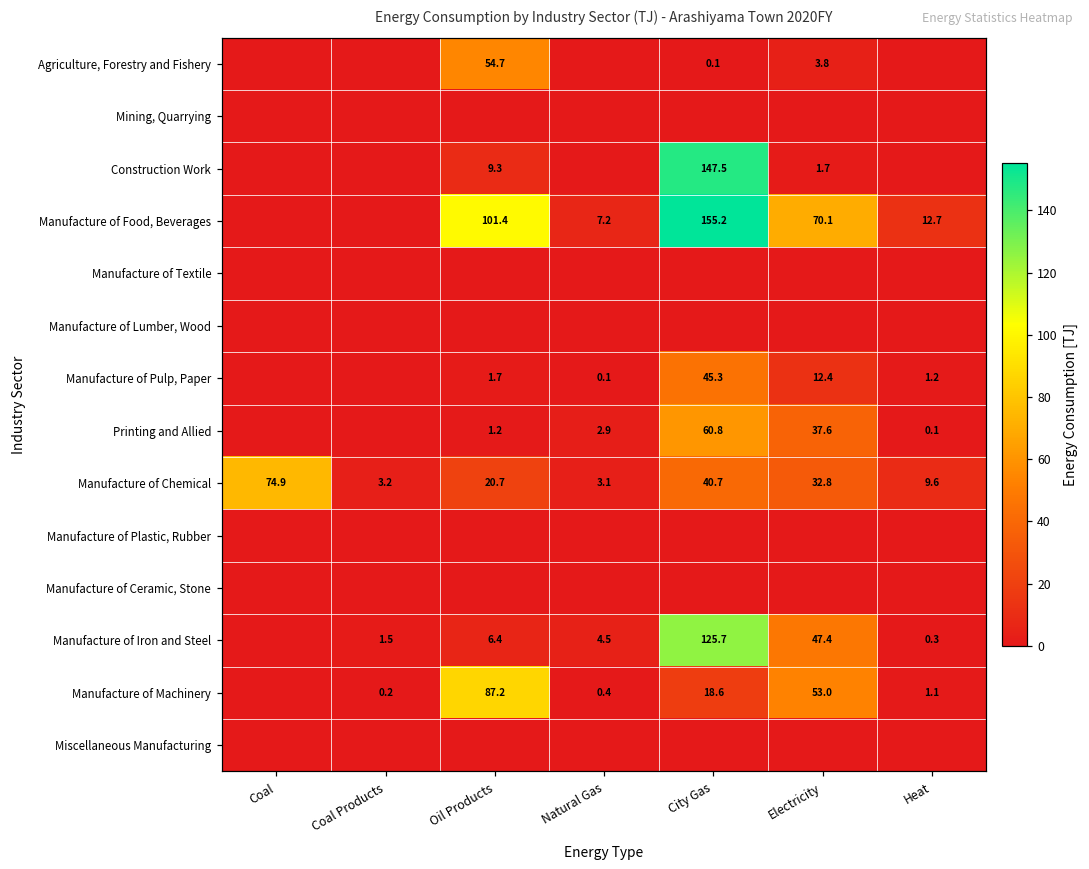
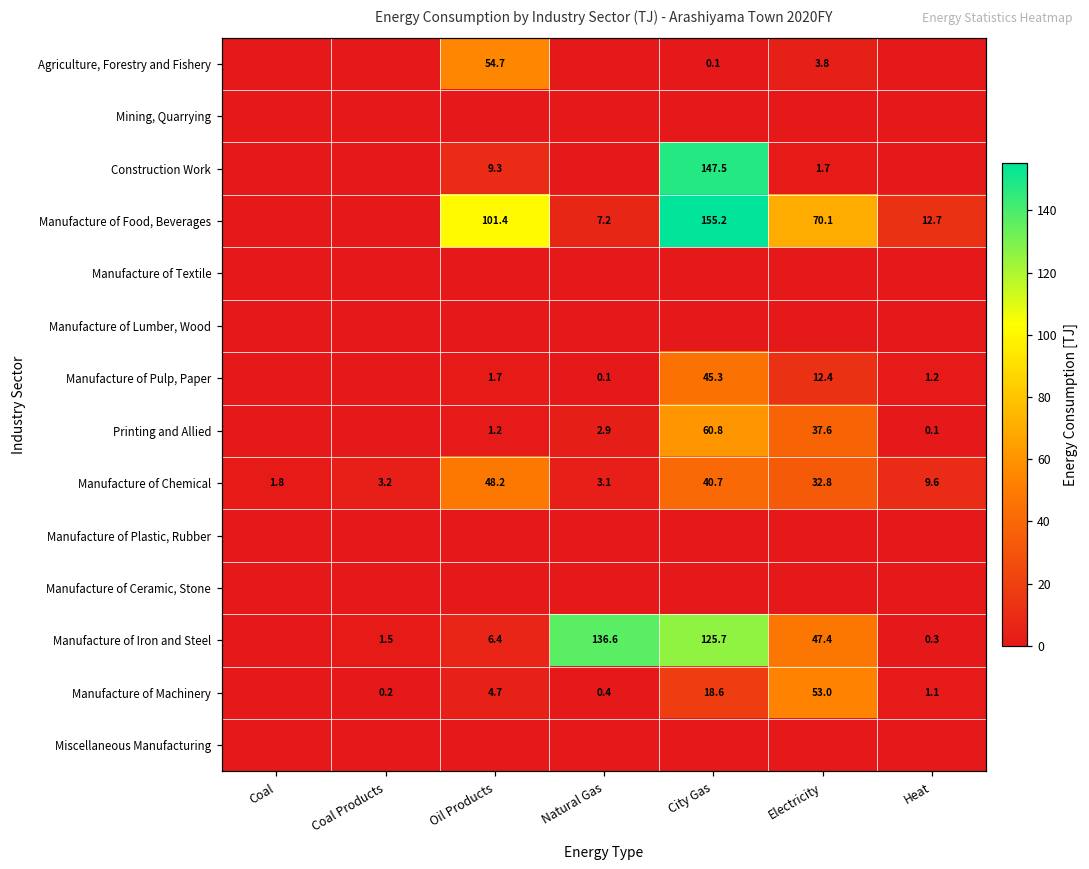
Manufacture of Chemical, Coal: 74.9 -> 1.8
Manufacture of Chemical, Oil Products: 20.7 -> 48.2
Manufacture of Iron and Steel, Natural Gas: 4.5 -> 136.6
Manufacture of Machinery, Oil Products: 87.2 -> 4.7
